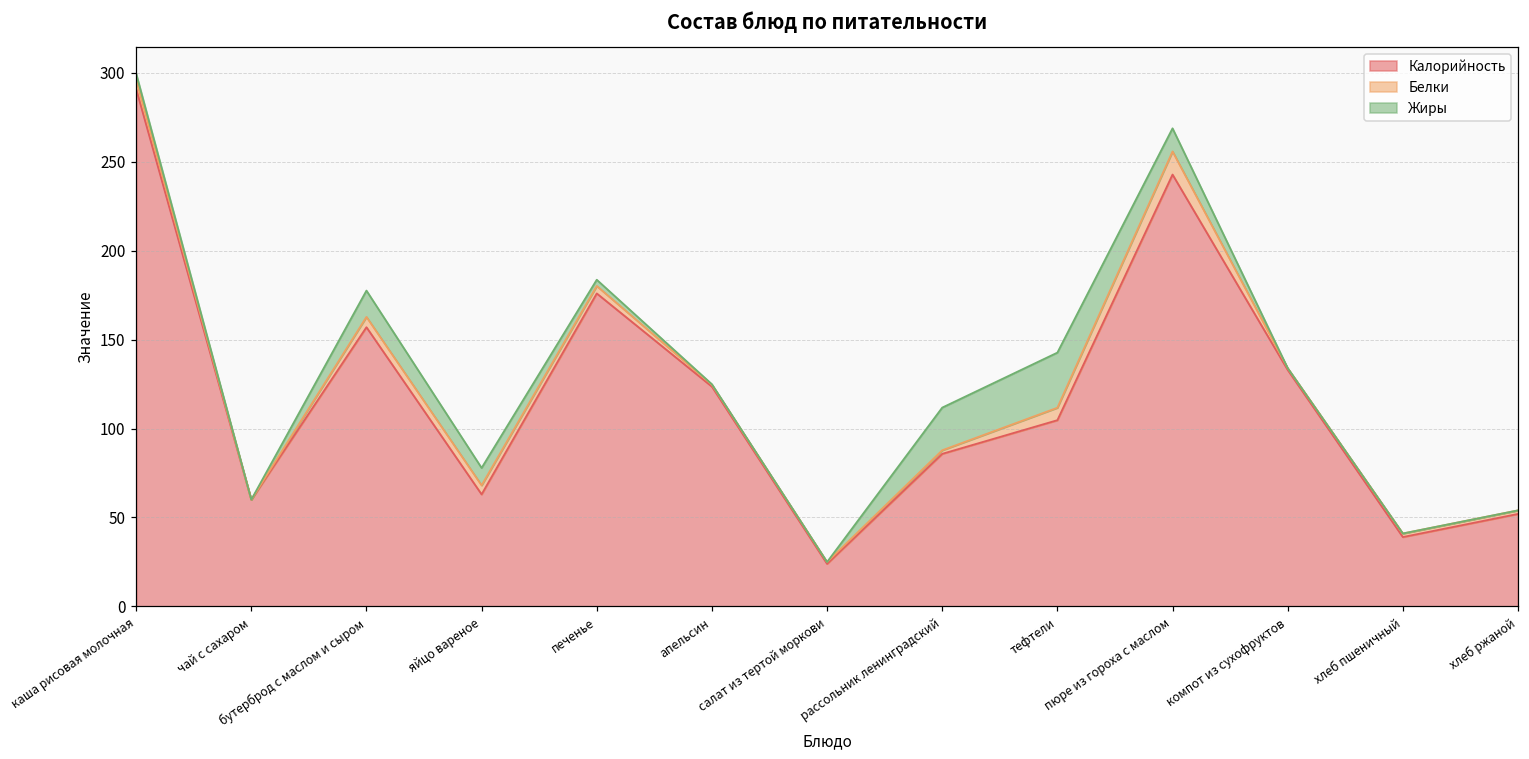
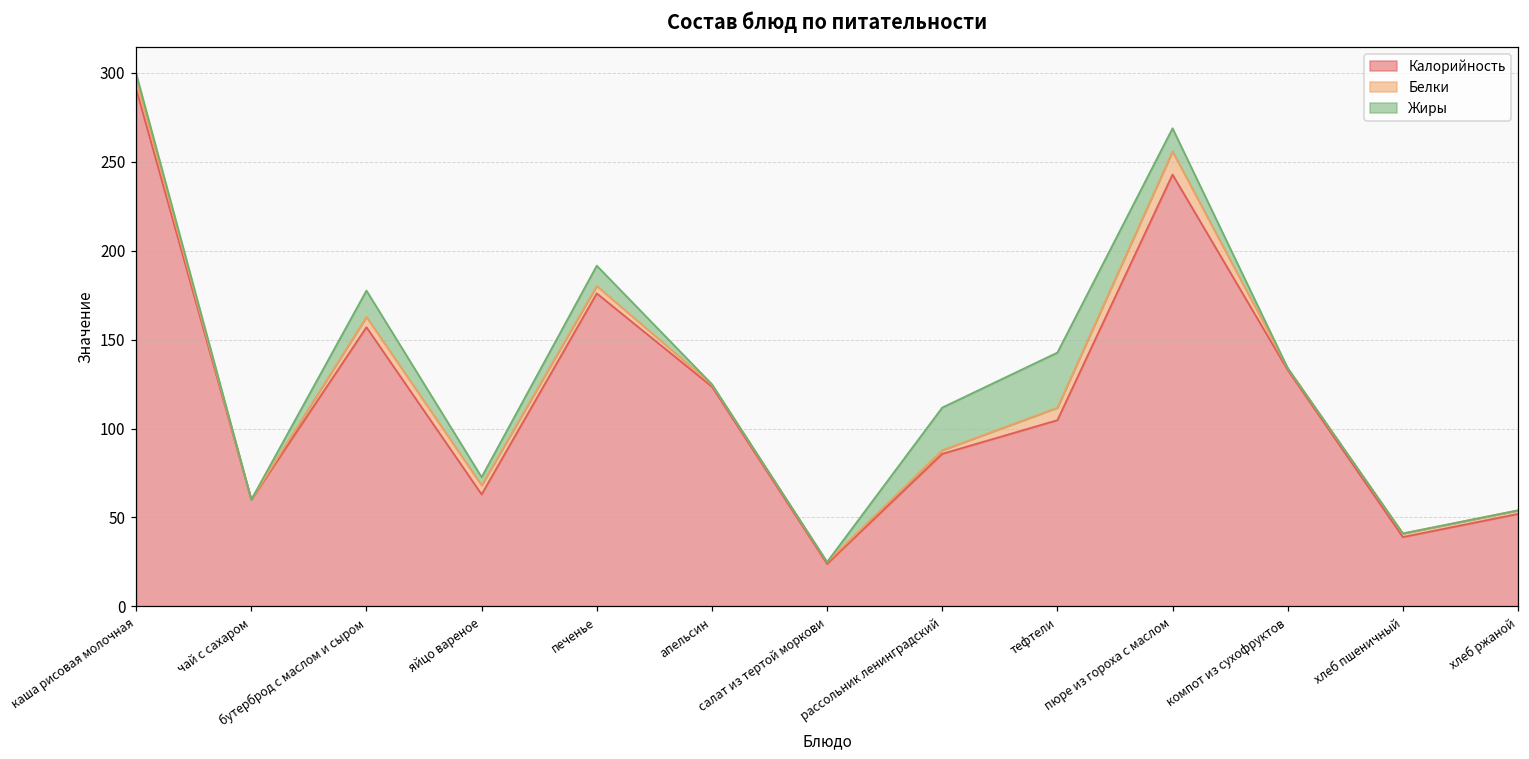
Жиры, яйцо вареное: 10 -> 5
Жиры, печенье: 4 -> 11
